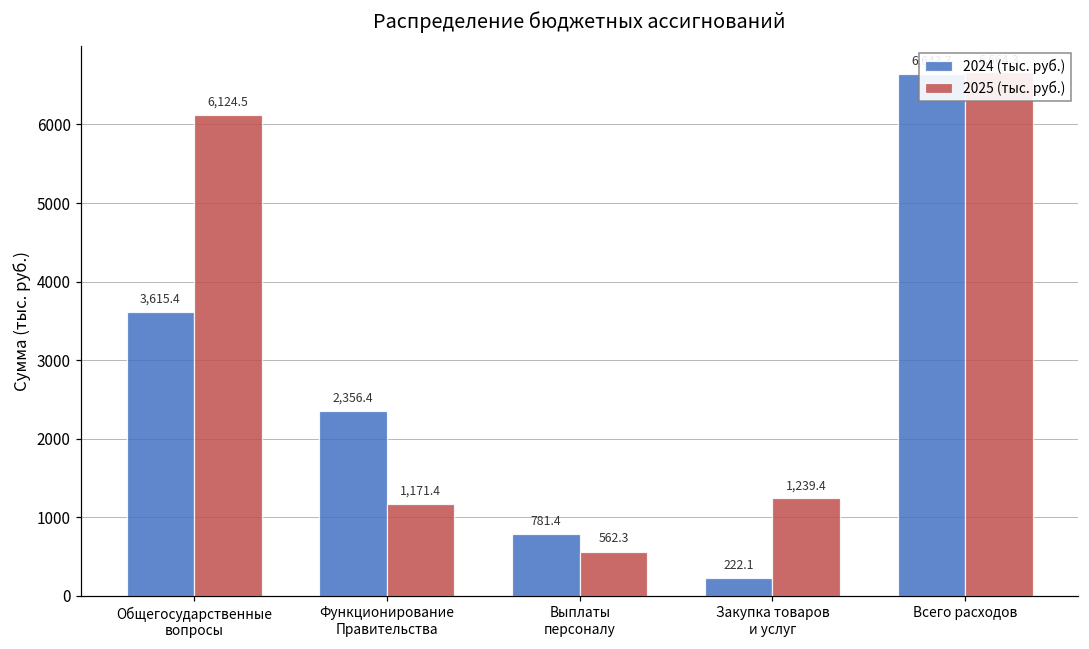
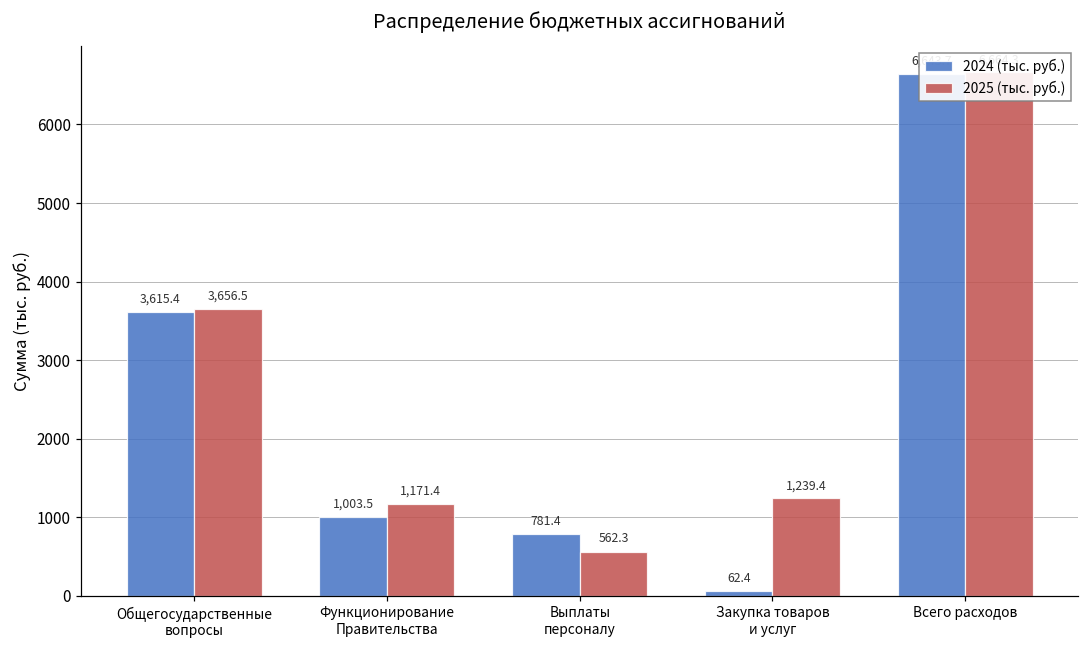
2025 (тыс. руб.), Общегосударственные вопросы: 6,124.5 -> 3,656.5
2024 (тыс. руб.), Функционирование Правительства: 2,356.4 -> 1,003.5
2024 (тыс. руб.), Закупка товаров и услуг: 222.1 -> 62.4
